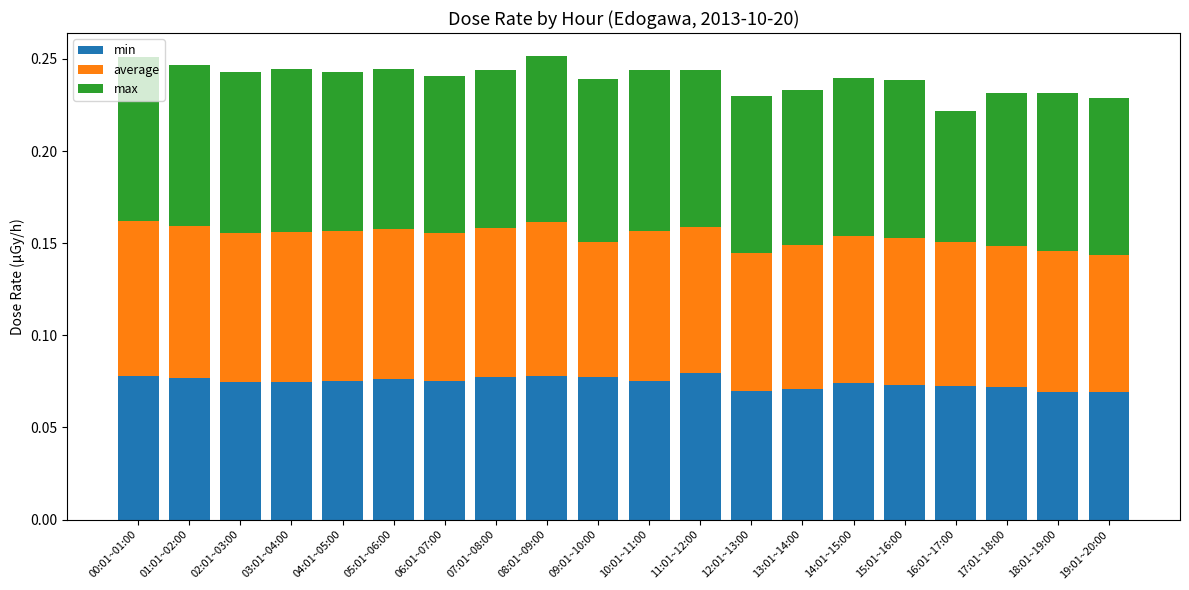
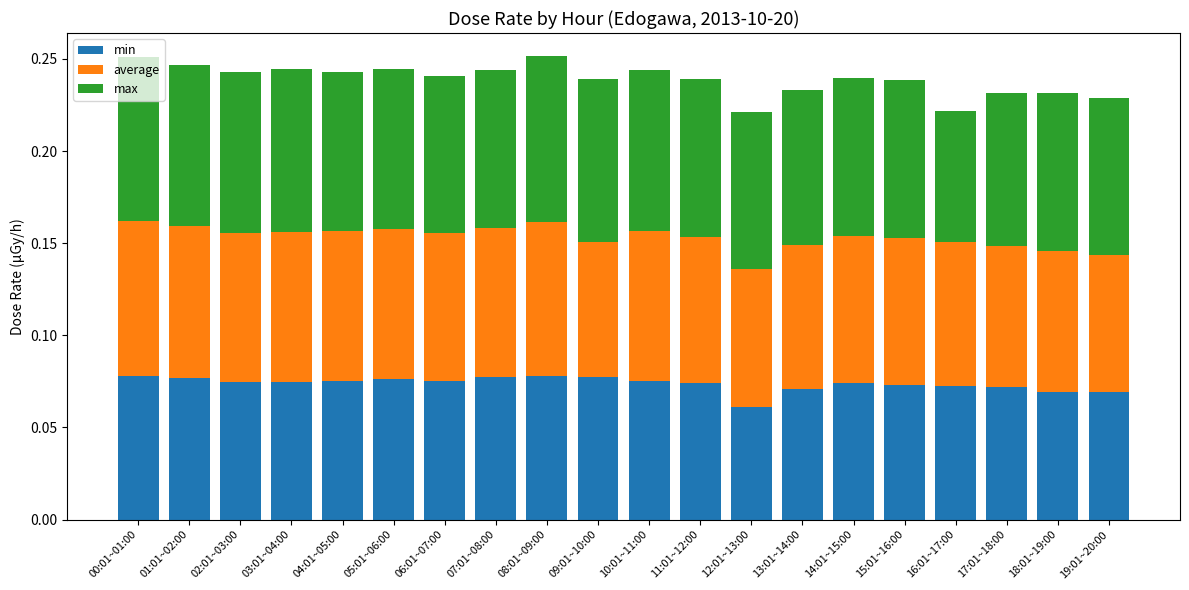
min, 11:01~12:00: 0.079 -> 0.074
min, 12:01~13:00: 0.070 -> 0.061
